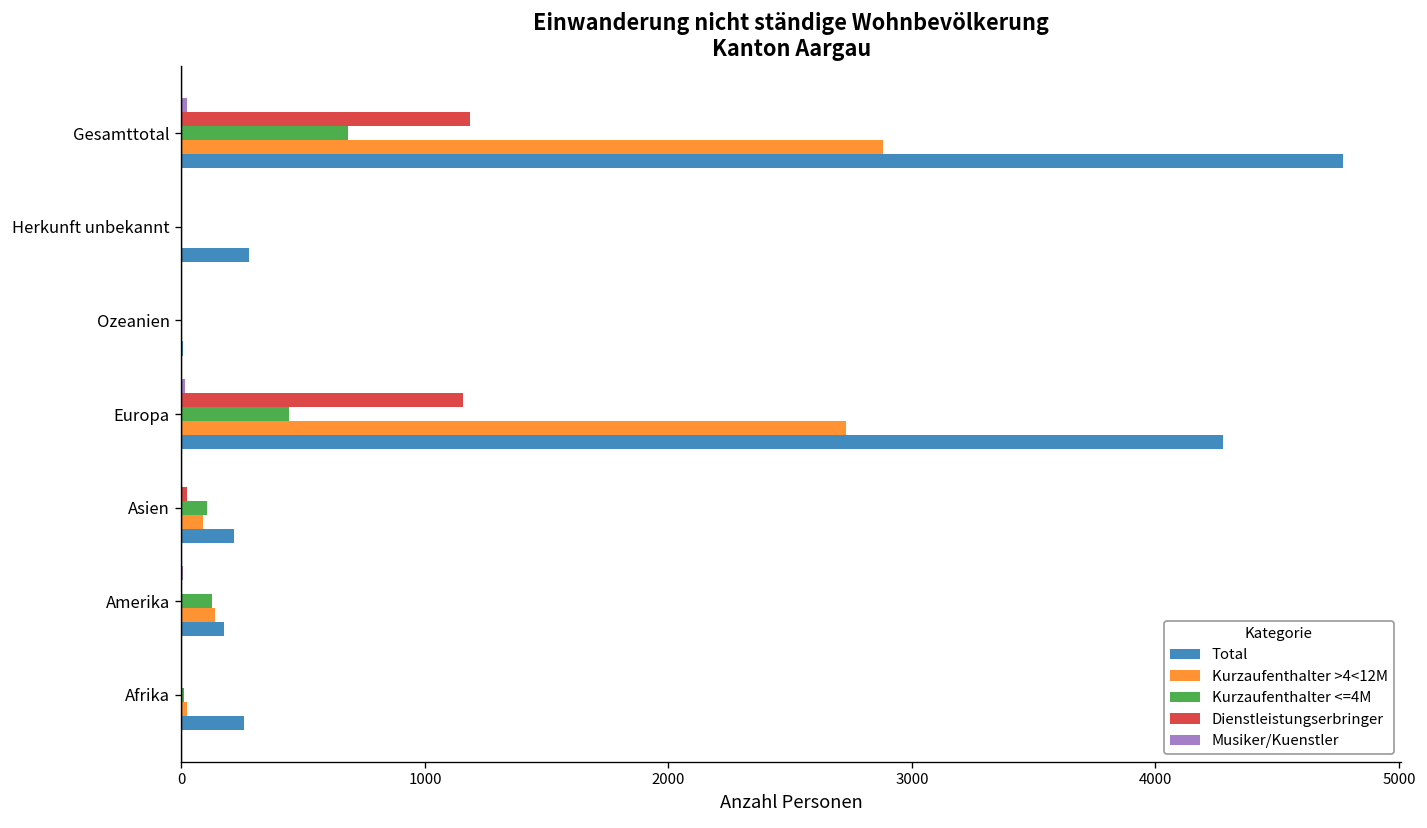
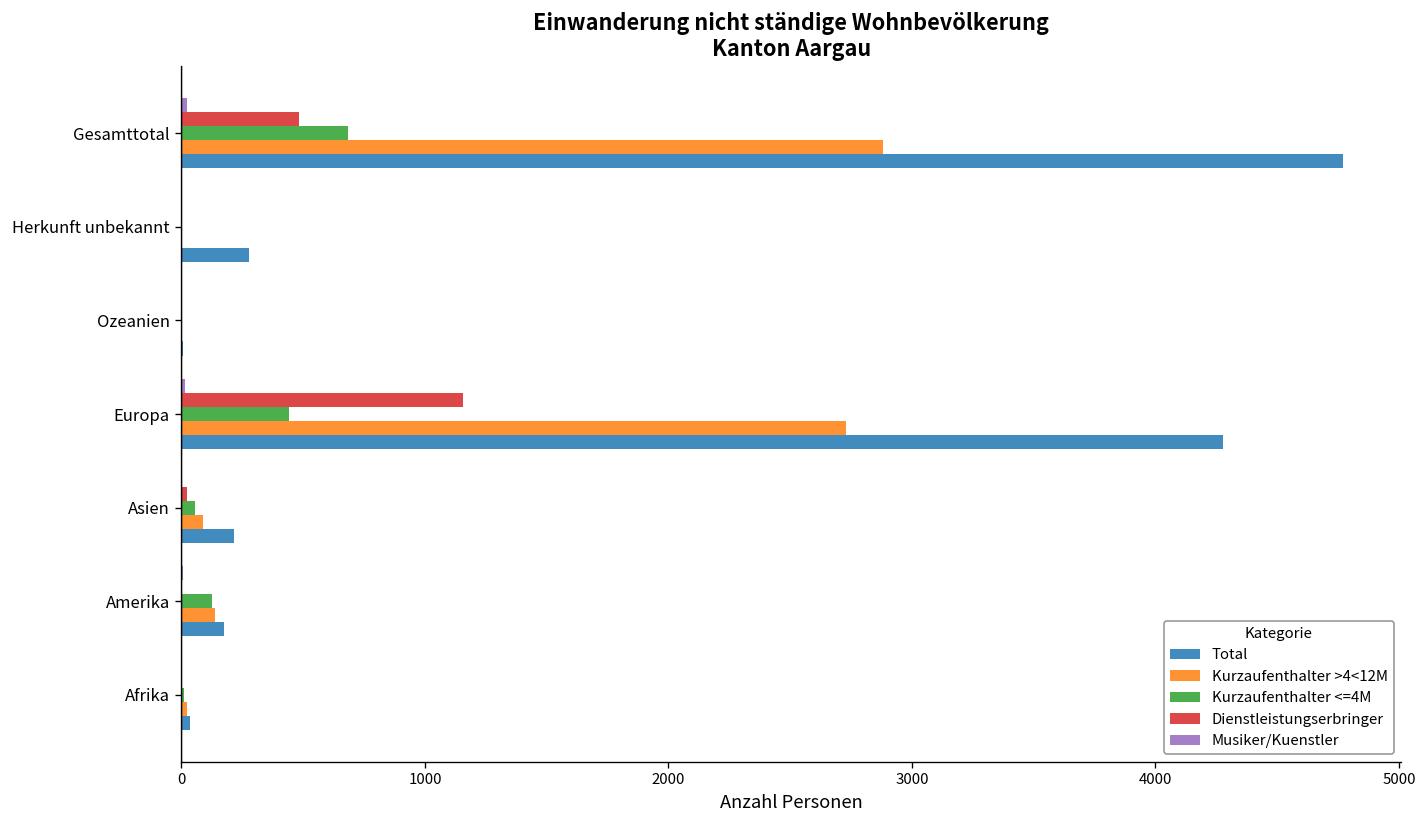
Dienstleistungserbringer, Gesamttotal: 1190 -> 480
Kurzaufenthalter <=4M, Asien: 110 -> 60
Total, Afrika: 260 -> 40
